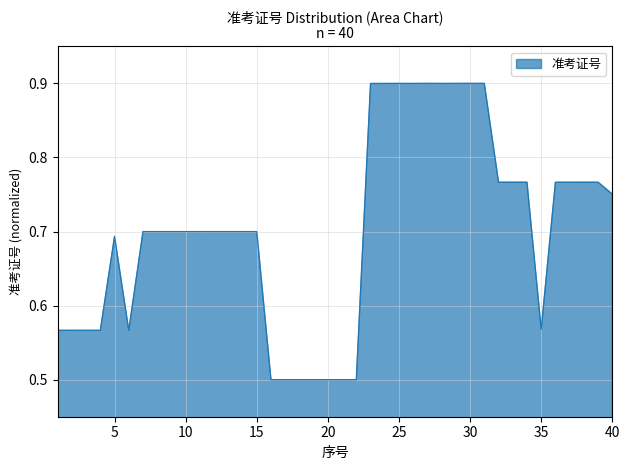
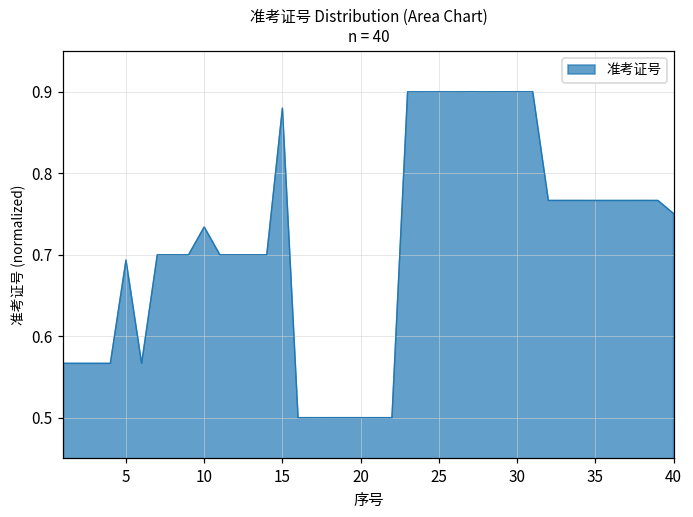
10: 0.70 -> 0.73
15: 0.70 -> 0.88
35: 0.57 -> 0.77
